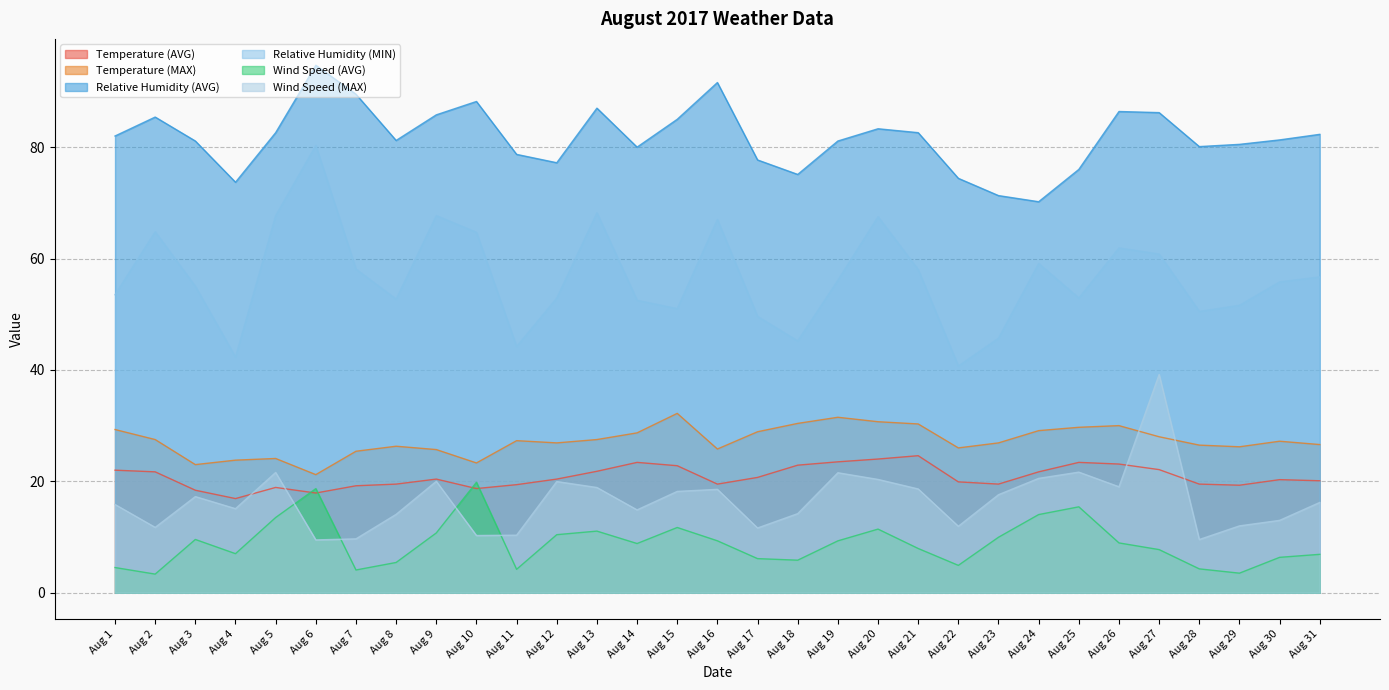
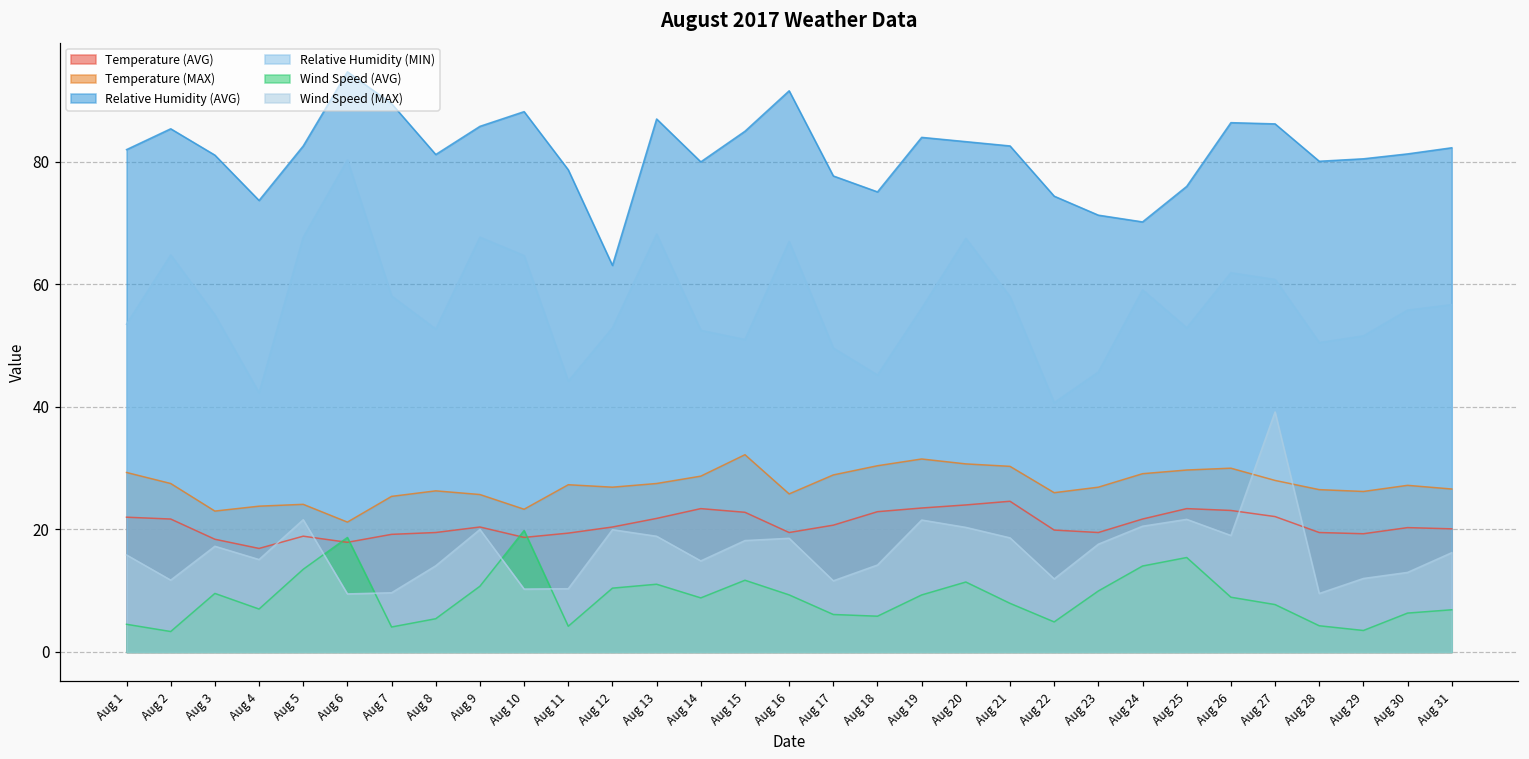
Relative Humidity (AVG), Aug 12: 77 -> 63
Relative Humidity (AVG), Aug 19: 81 -> 84
